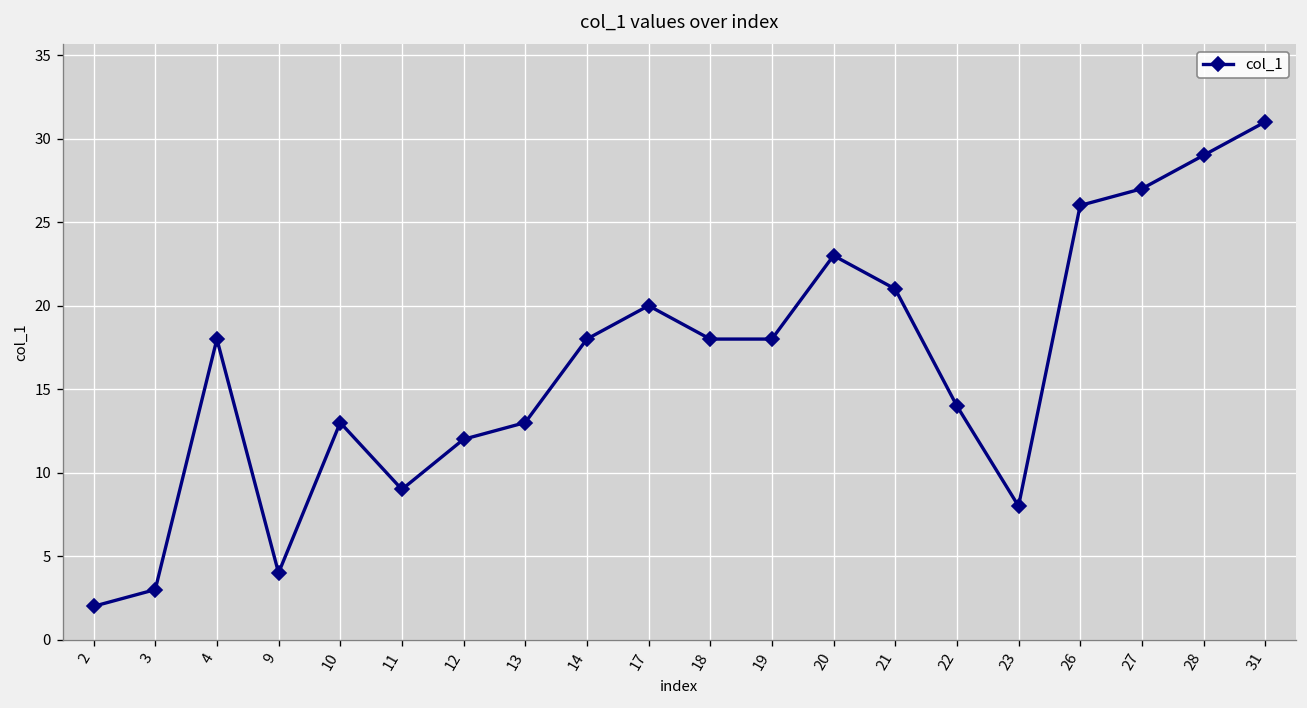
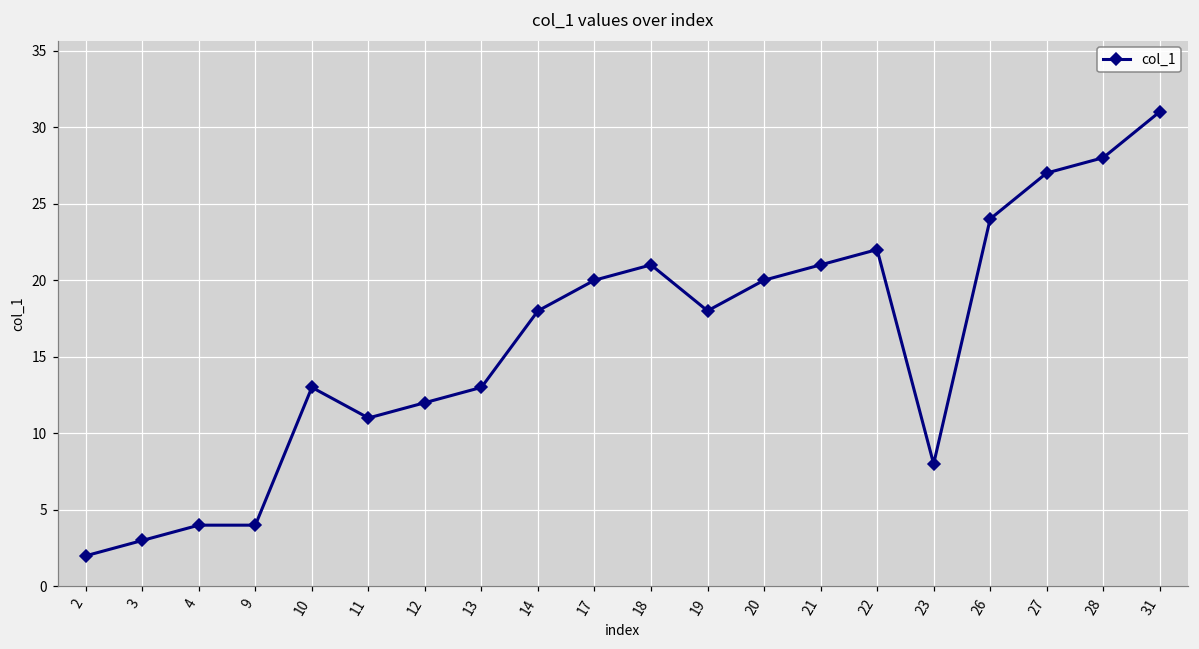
4: 18 -> 4
11: 9 -> 11
18: 18 -> 21
20: 23 -> 20
22: 14 -> 22
26: 26 -> 24
28: 29 -> 28
